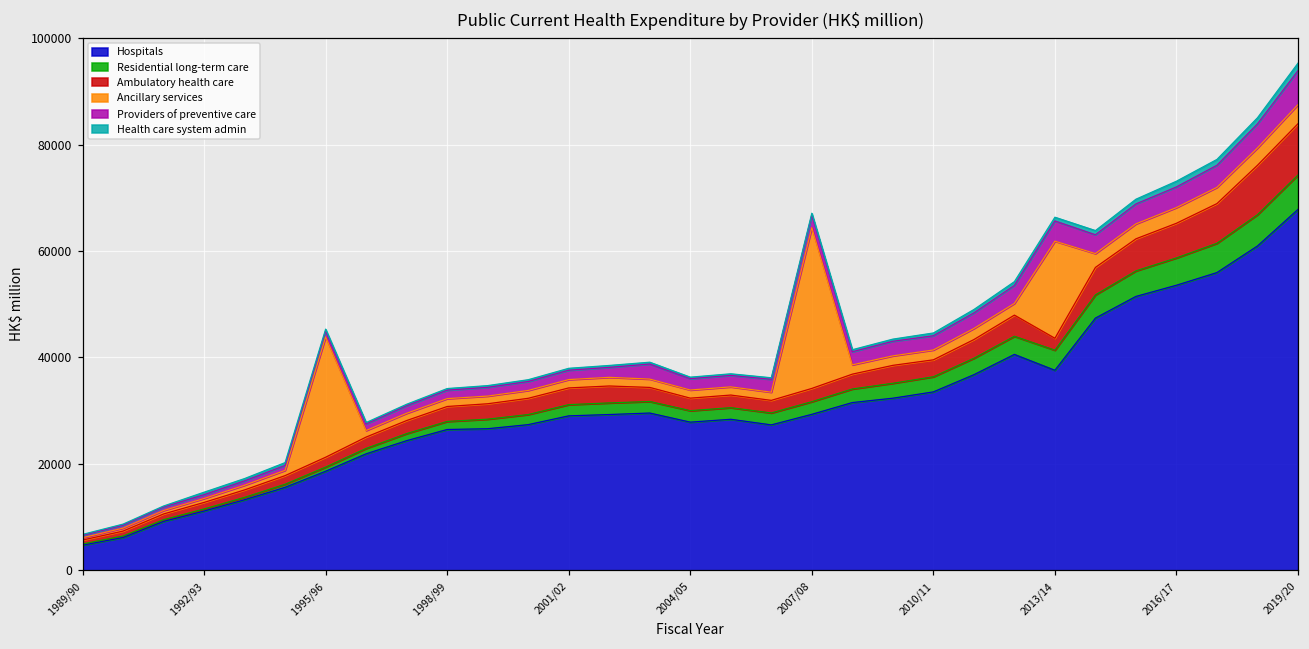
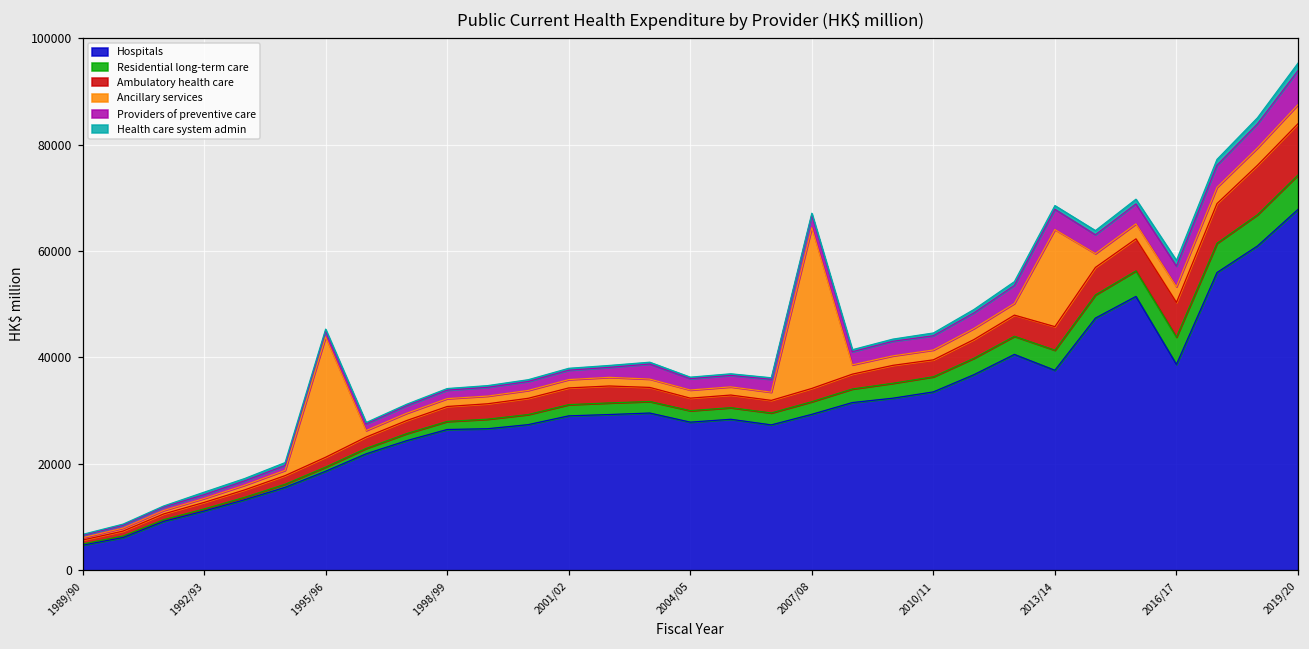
Ambulatory health care, 2013/14: 2000 -> 4000
Hospitals, 2016/17: 54000 -> 39000
